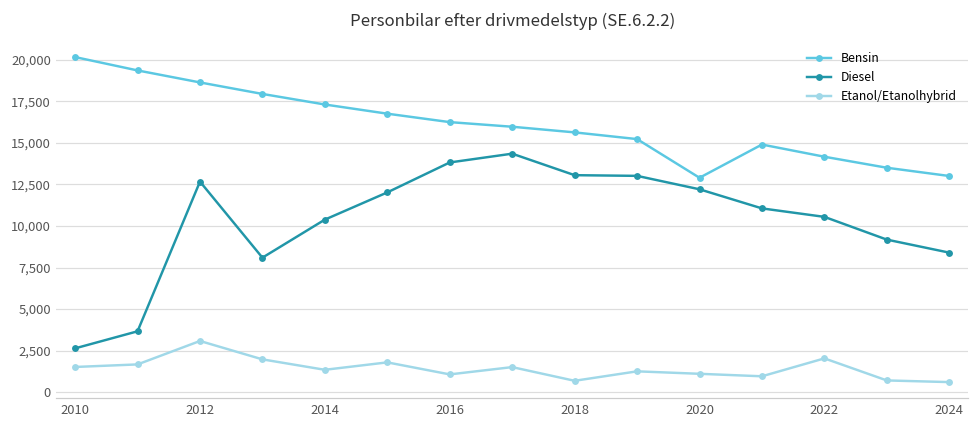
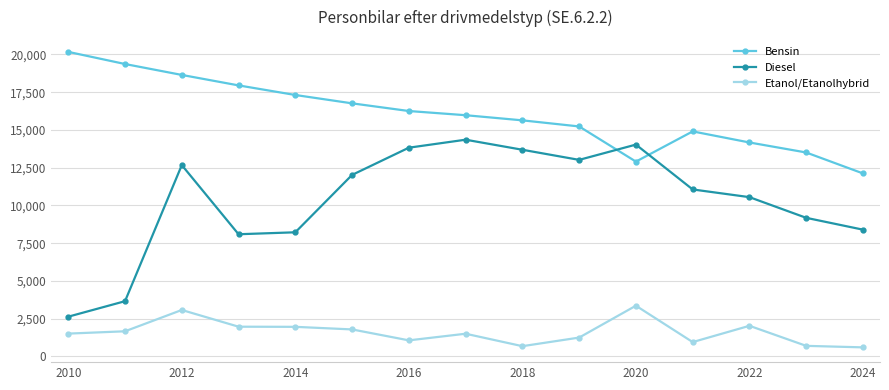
Diesel, 2014: 10,400 -> 8,200
Etanol/Etanolhybrid, 2014: 1,300 -> 2,000
Diesel, 2018: 13,100 -> 13,700
Diesel, 2020: 12,200 -> 14,000
Etanol/Etanolhybrid, 2020: 1,100 -> 3,400
Bensin, 2024: 13,000 -> 12,100
